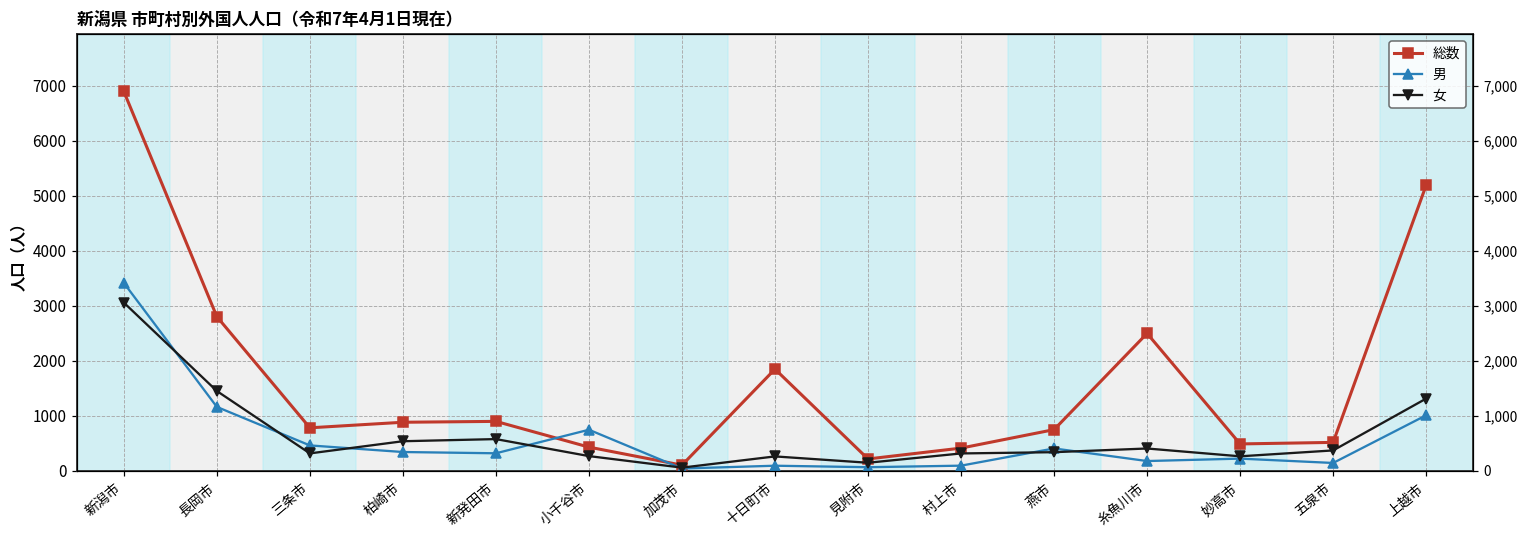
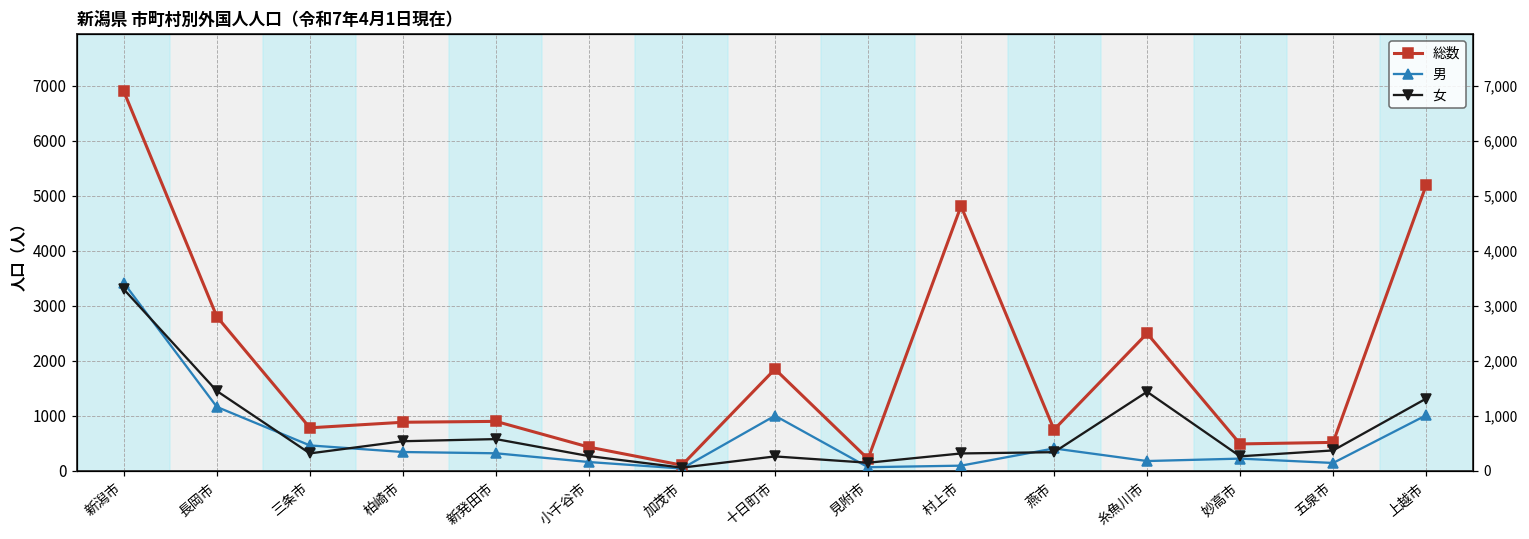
女, 新潟市: 3100 -> 3300
男, 小千谷市: 800 -> 200
男, 十日町市: 100 -> 1000
総数, 村上市: 400 -> 4800
女, 糸魚川市: 400 -> 1400
